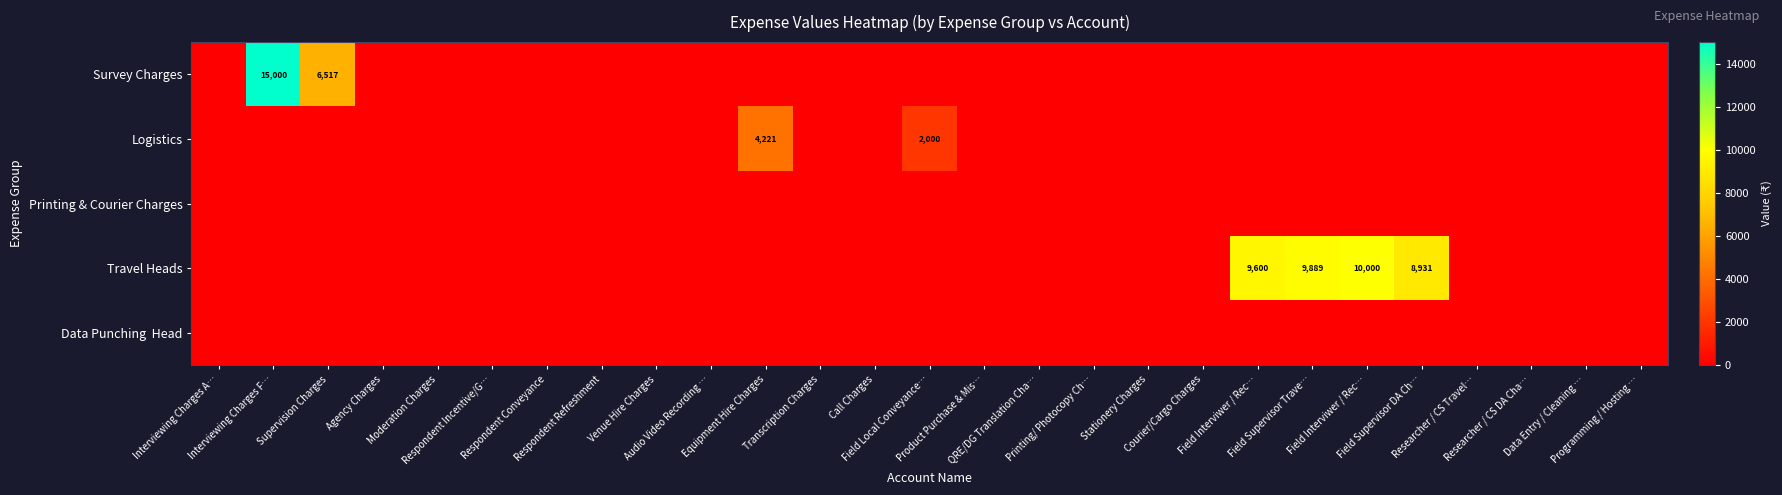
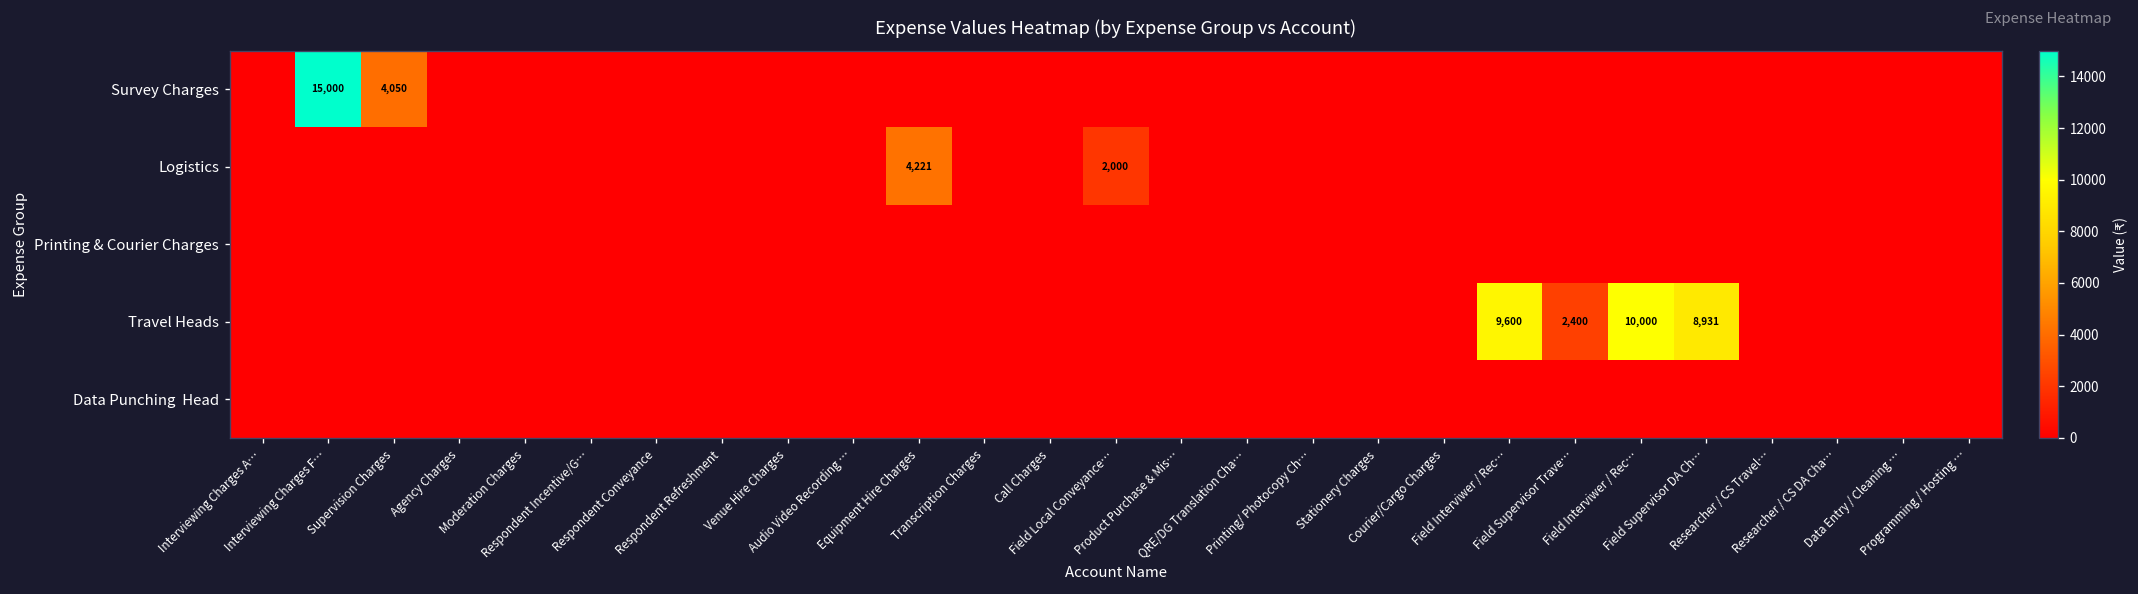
Survey Charges, Supervision Charges: 6,517 -> 4,050
Travel Heads, Field Supervisor Trave…: 9,889 -> 2,400
